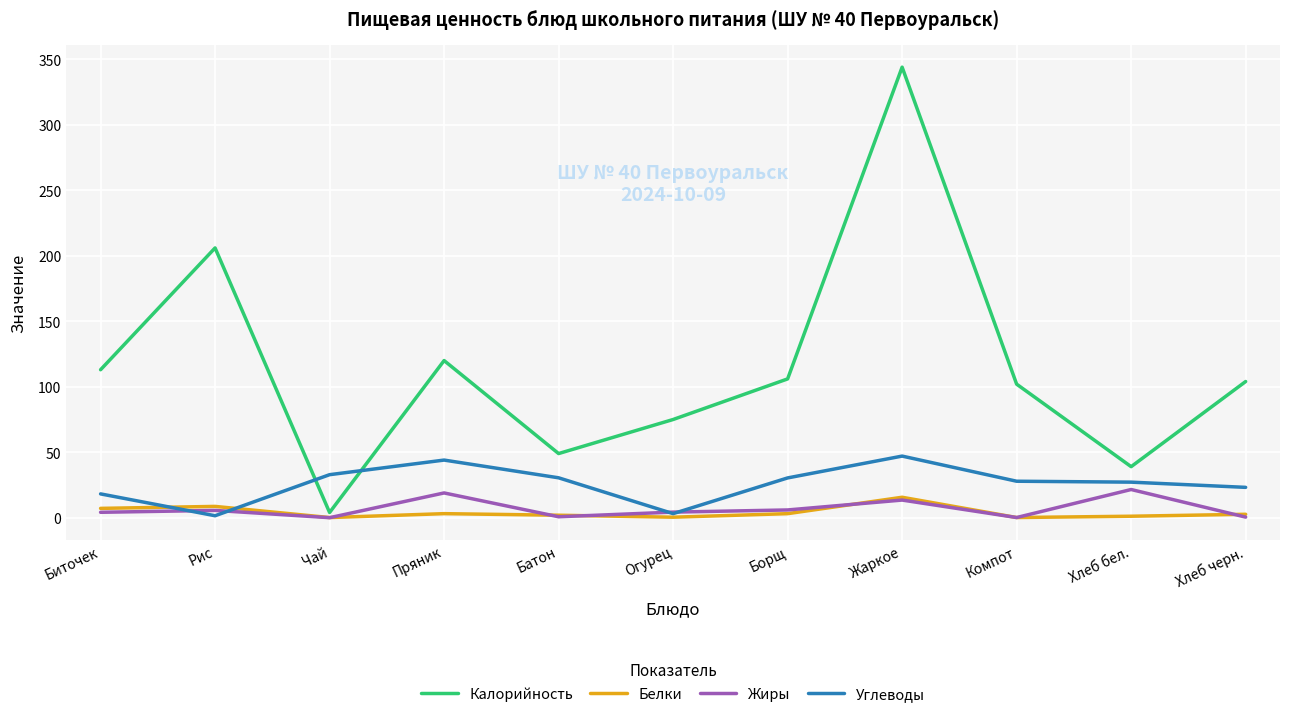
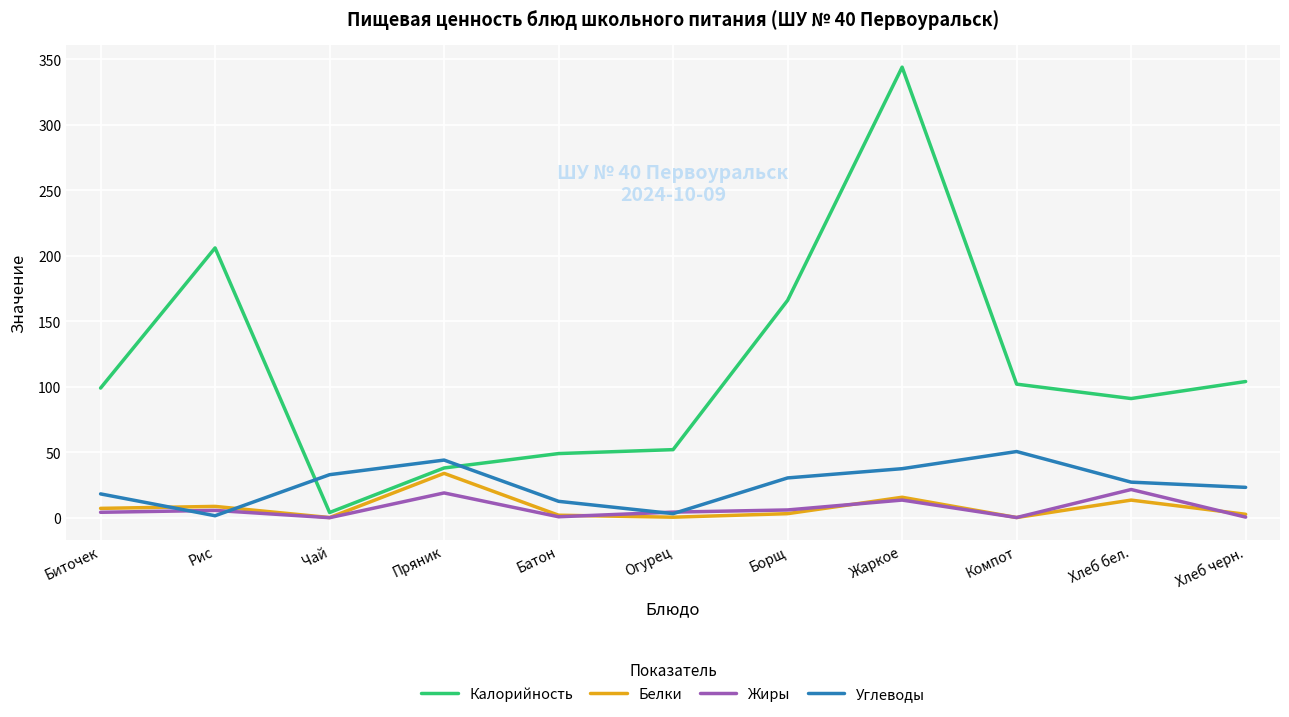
Калорийность, Биточек: 113 -> 99
Калорийность, Пряник: 120 -> 38
Белки, Пряник: 3 -> 34
Углеводы, Батон: 30 -> 13
Калорийность, Огурец: 75 -> 52
Калорийность, Борщ: 106 -> 166
Углеводы, Жаркое: 47 -> 37
Углеводы, Компот: 28 -> 51
Калорийность, Хлеб бел.: 39 -> 91
Белки, Хлеб бел.: 1 -> 13
